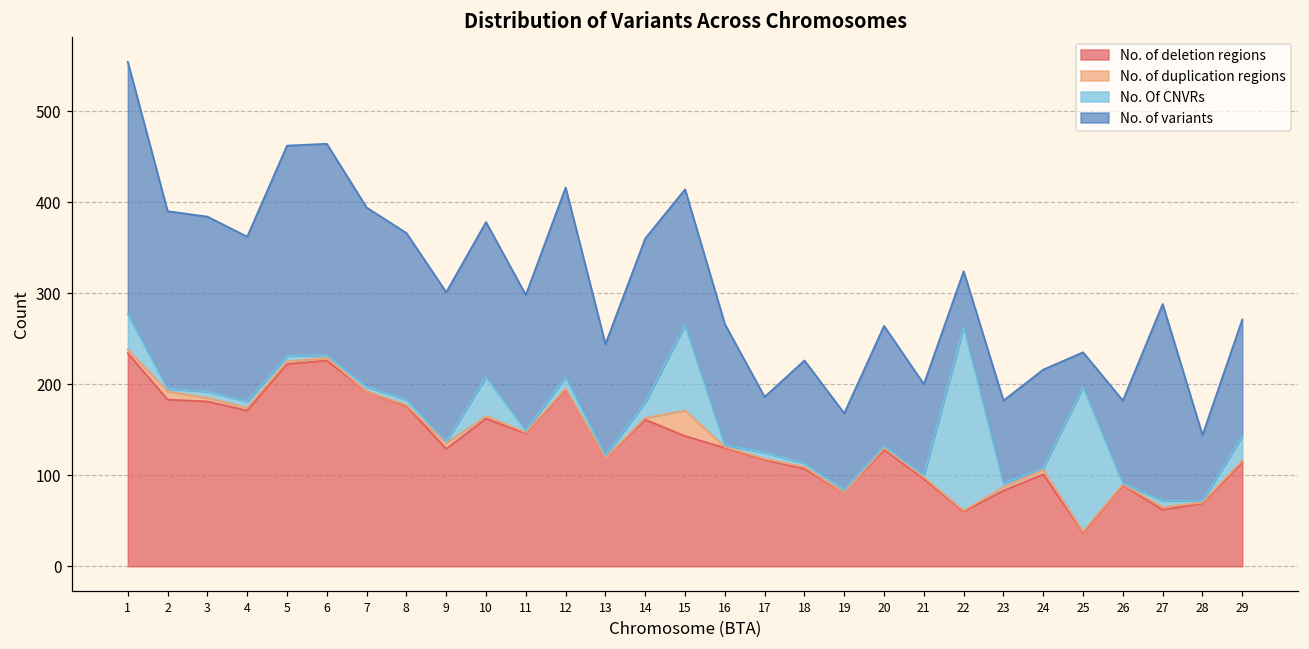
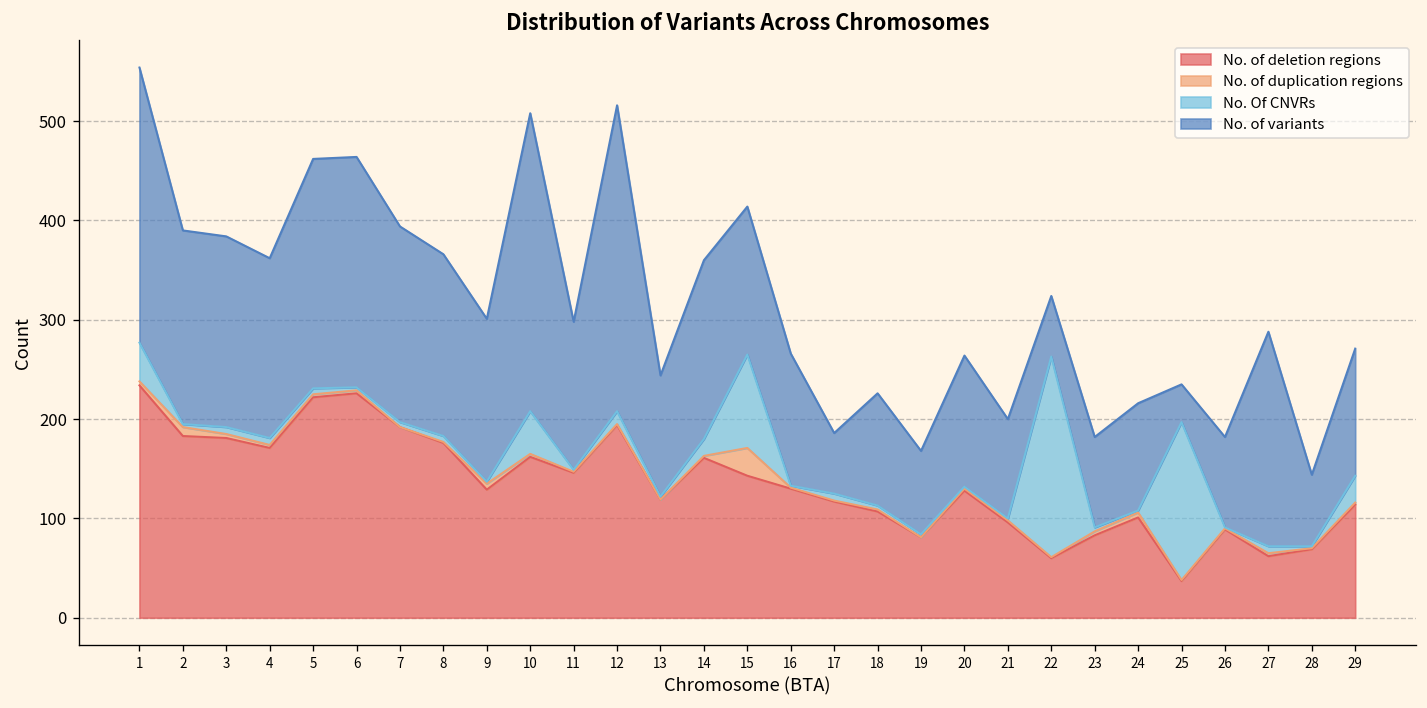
No. of variants, 10: 170 -> 300
No. of variants, 12: 210 -> 310
